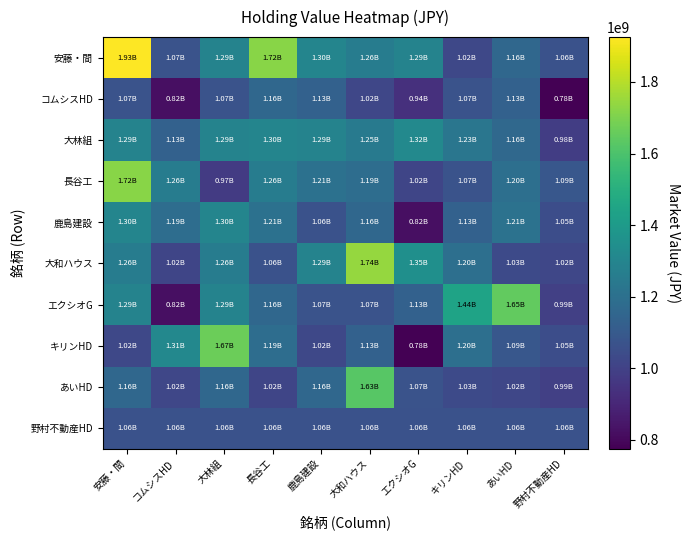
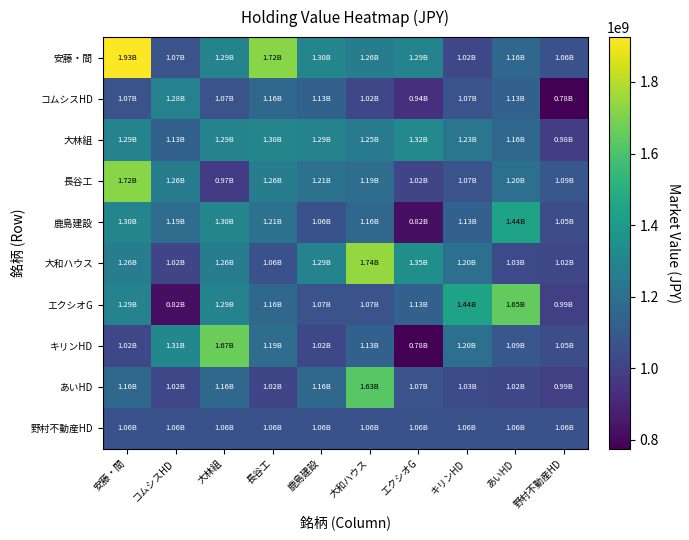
コムシスHD, コムシスHD: 0.82B -> 1.28B
鹿島建設, あいHD: 1.21B -> 1.44B
